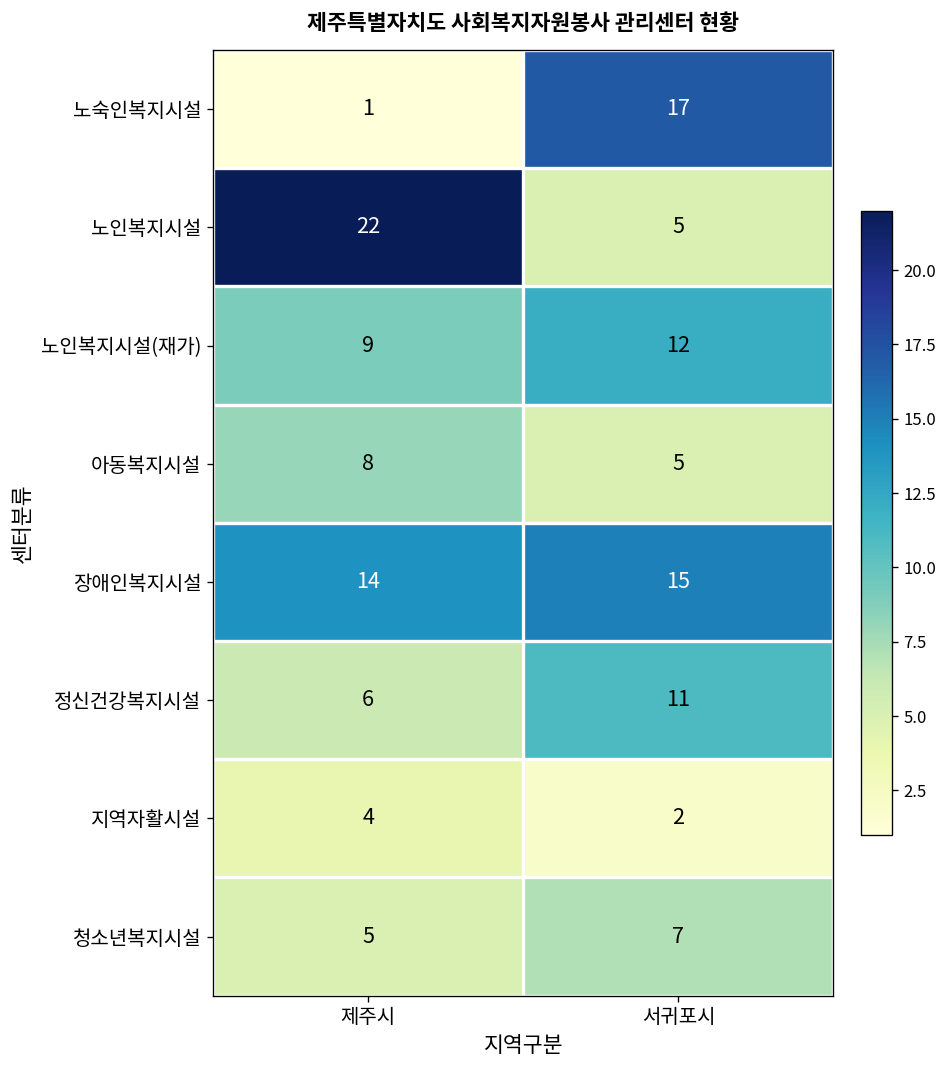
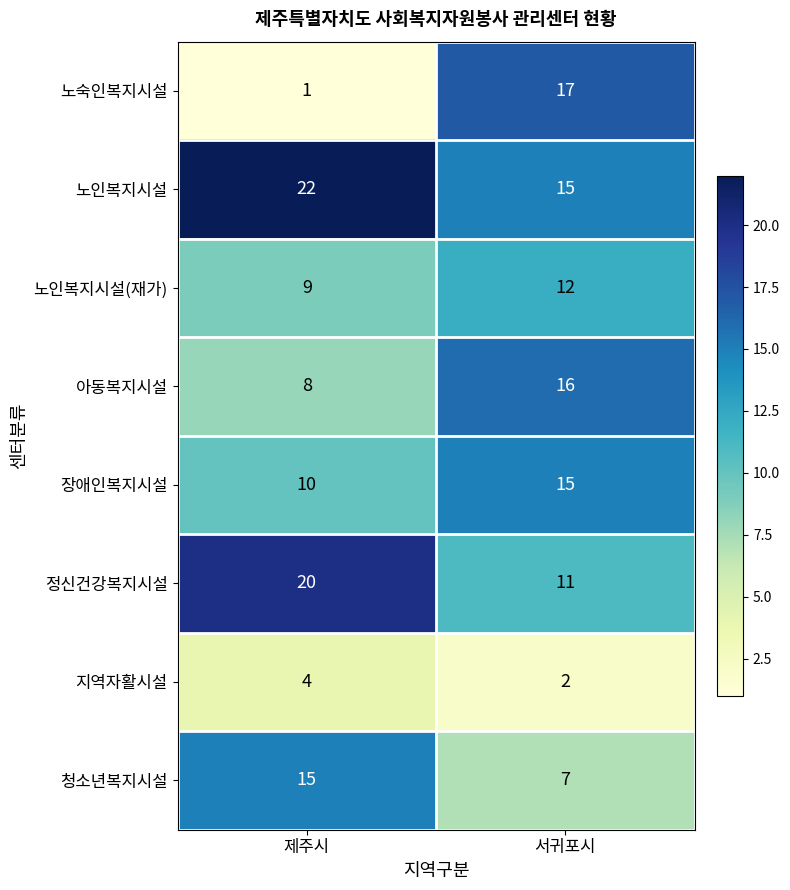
노인복지시설, 서귀포시: 5 -> 15
아동복지시설, 서귀포시: 5 -> 16
장애인복지시설, 제주시: 14 -> 10
정신건강복지시설, 제주시: 6 -> 20
청소년복지시설, 제주시: 5 -> 15
